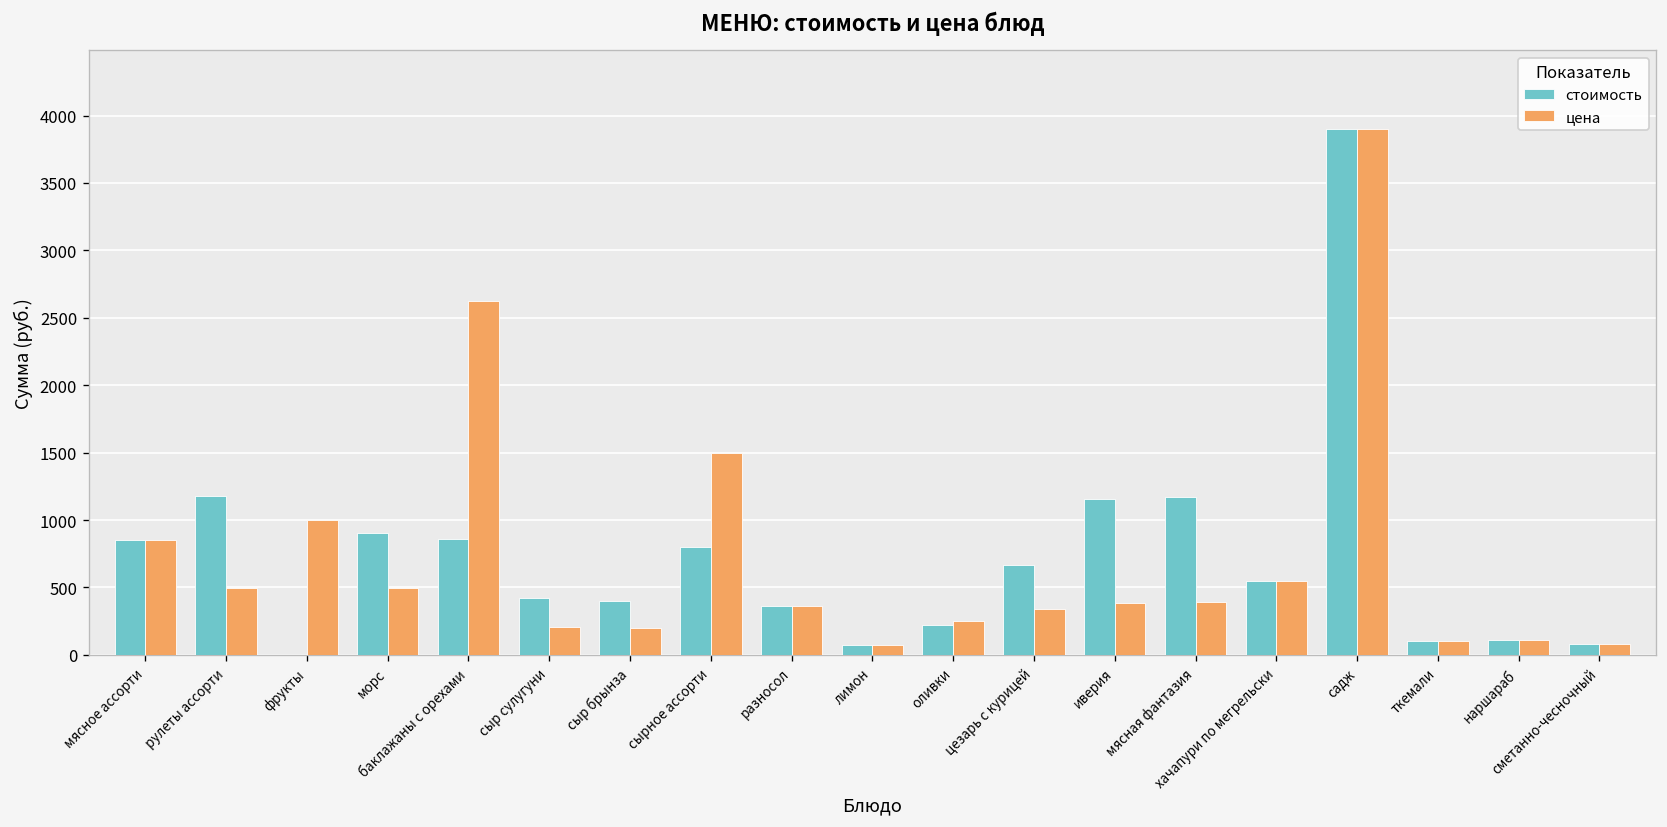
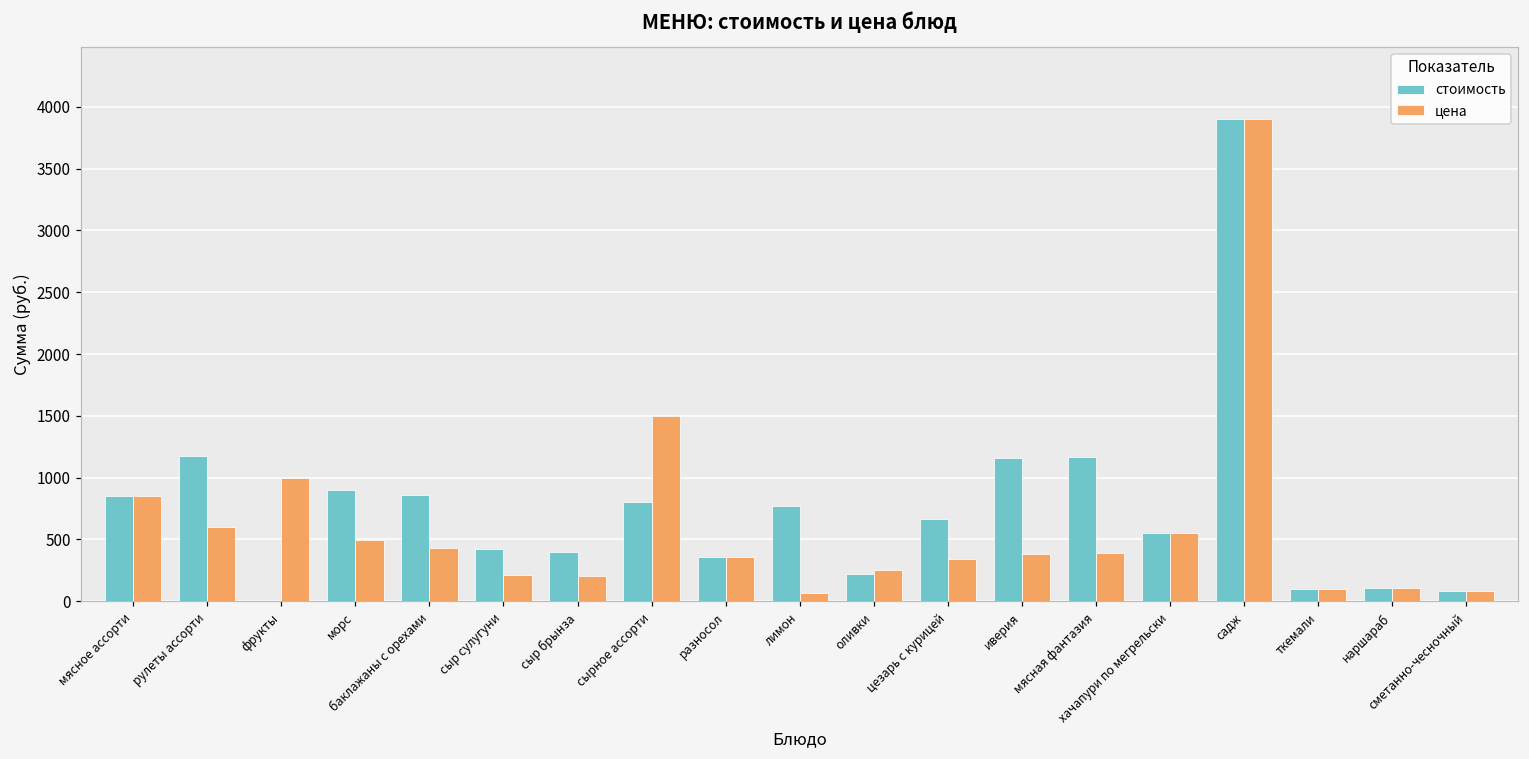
цена, рулеты ассорти: 500 -> 600
цена, баклажаны с орехами: 2620 -> 430
стоимость, лимон: 70 -> 770
